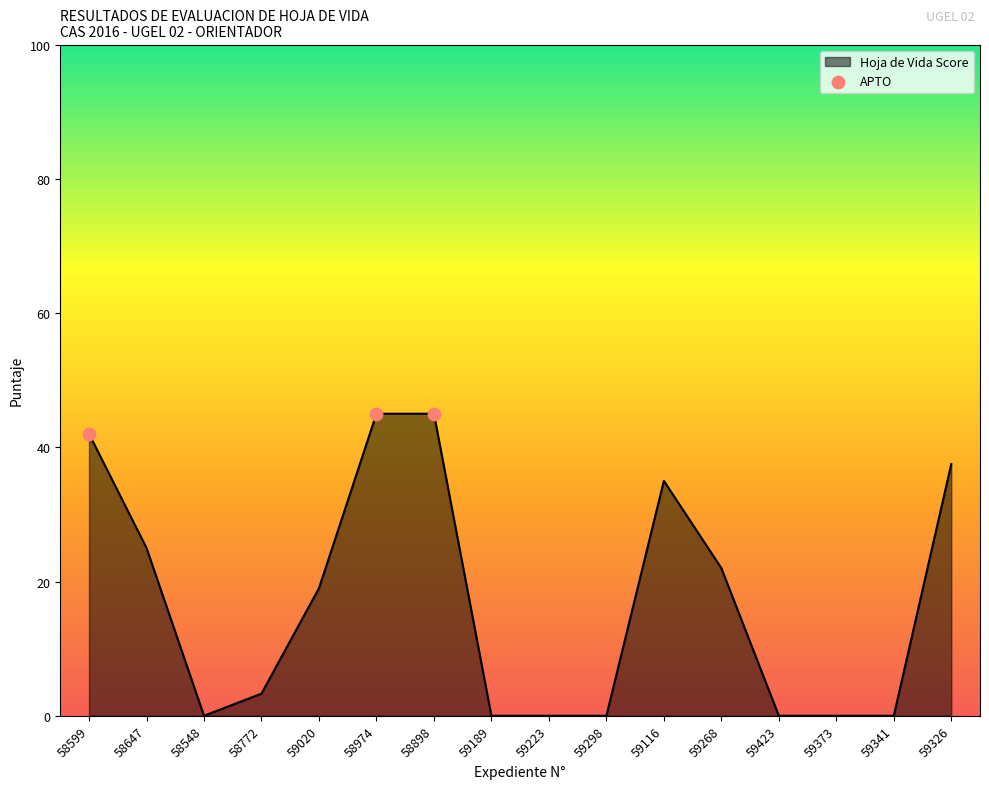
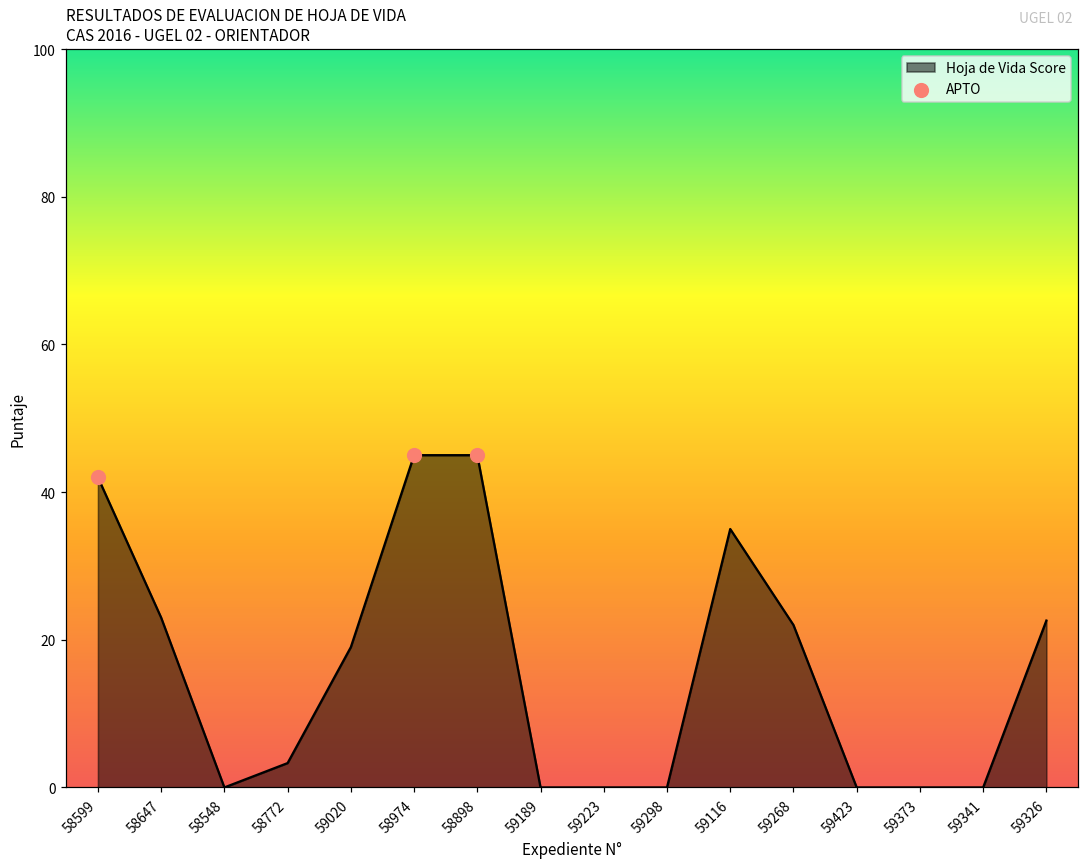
Hoja de Vida Score, 58647: 25 -> 23
Hoja de Vida Score, 59326: 38 -> 23
